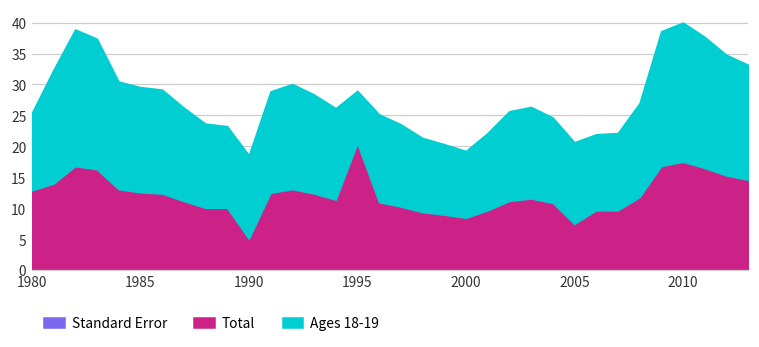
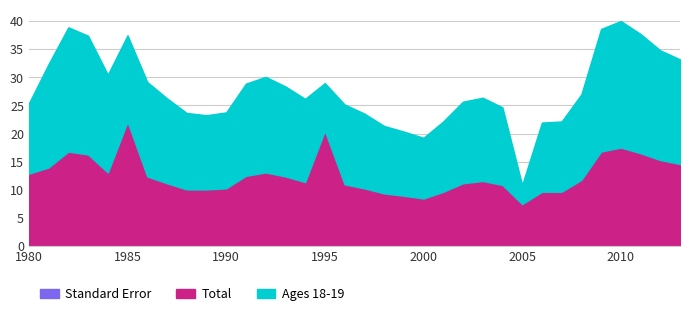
Total, 1985: 12 -> 22
Ages 18-19, 1985: 17 -> 15
Total, 1990: 5 -> 10
Ages 18-19, 2005: 13 -> 3
